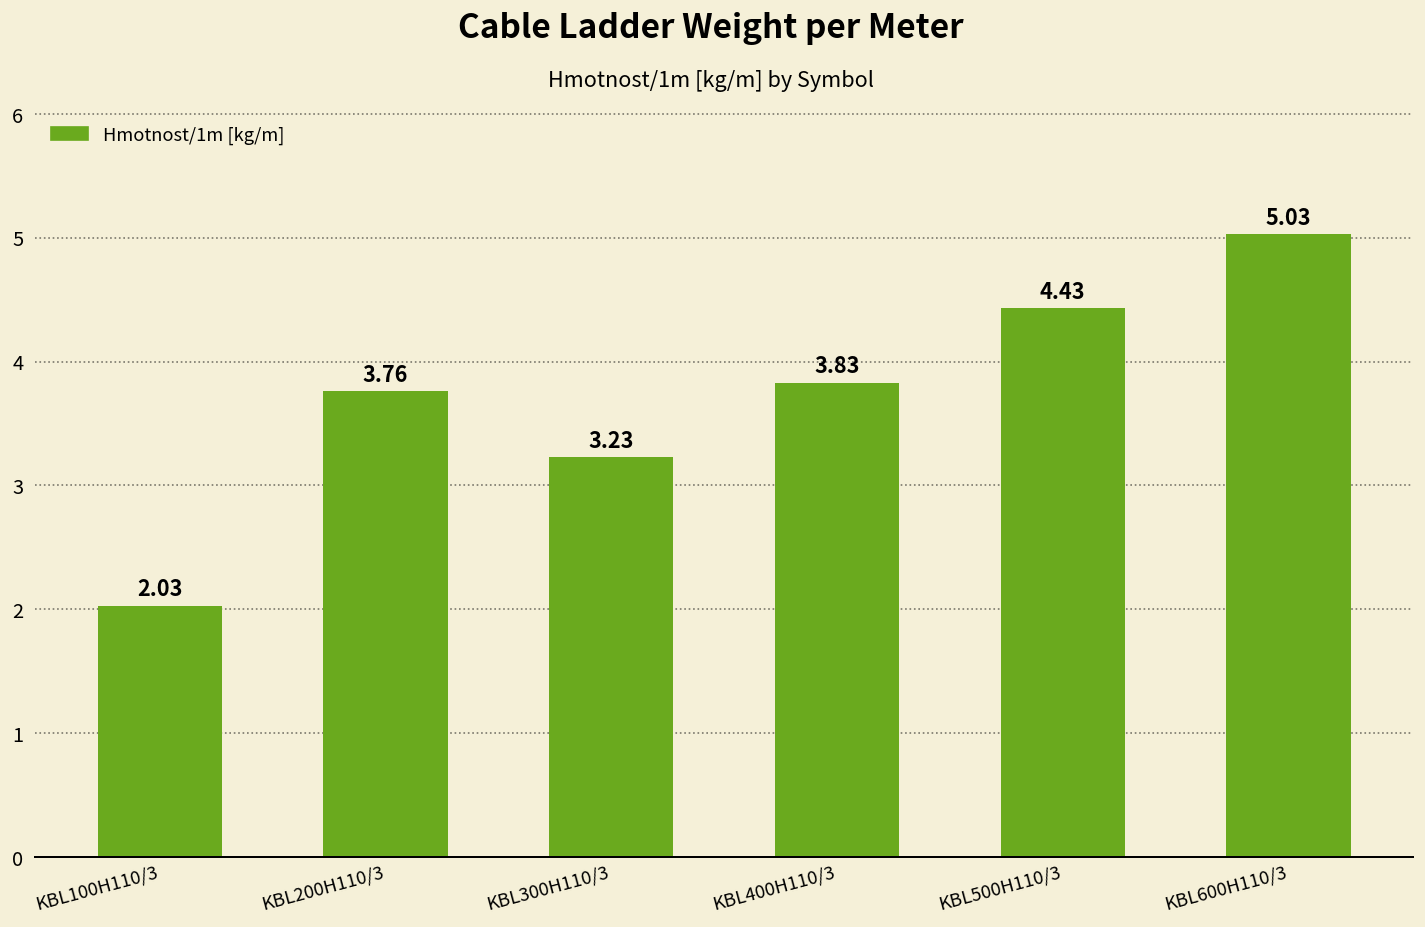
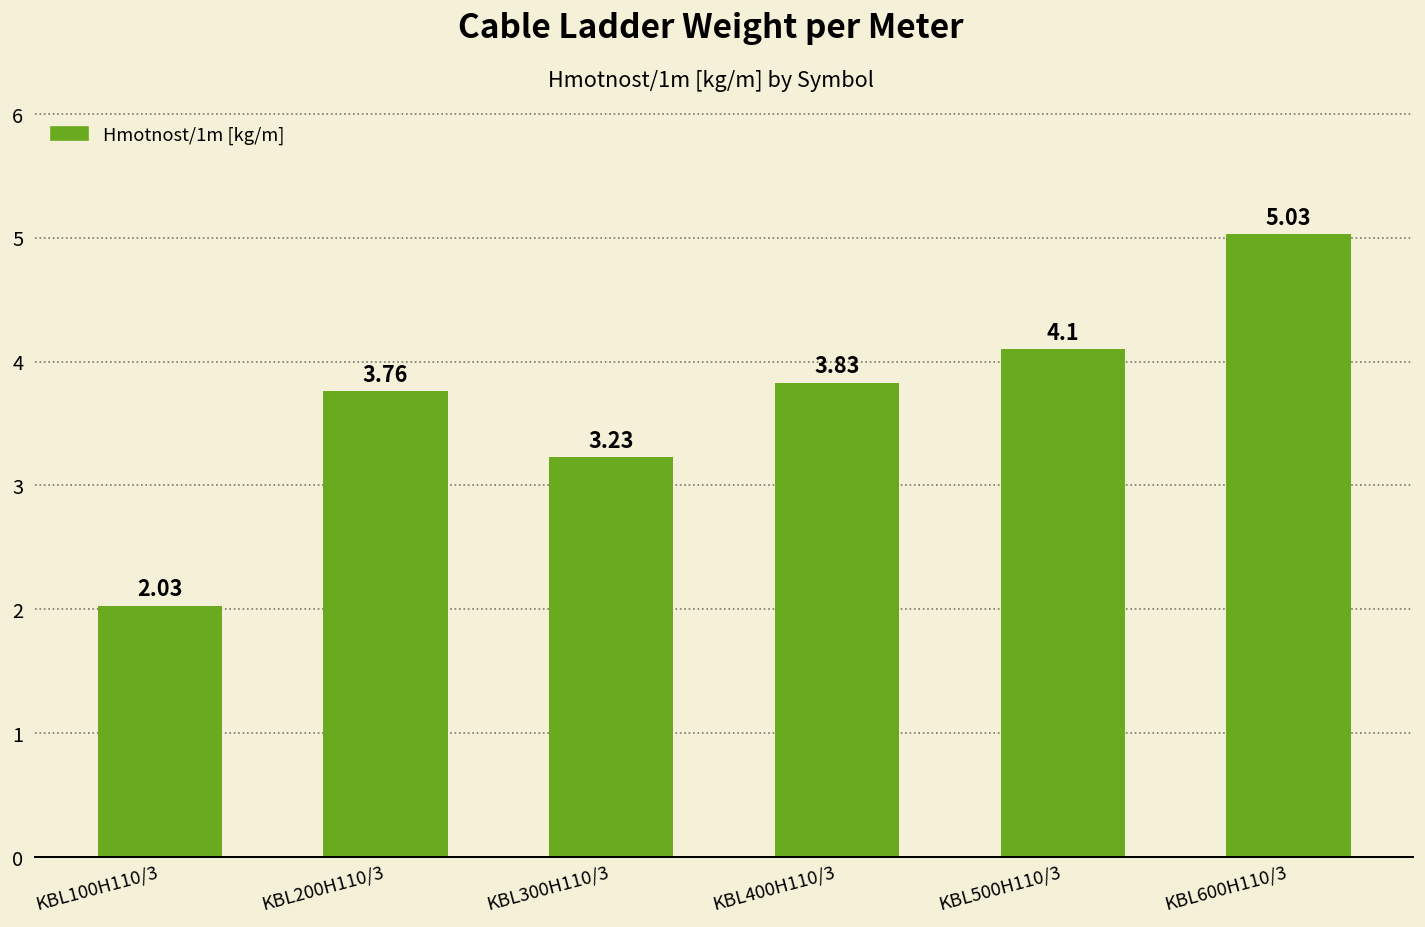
KBL500H110/3: 4.43 -> 4.1
